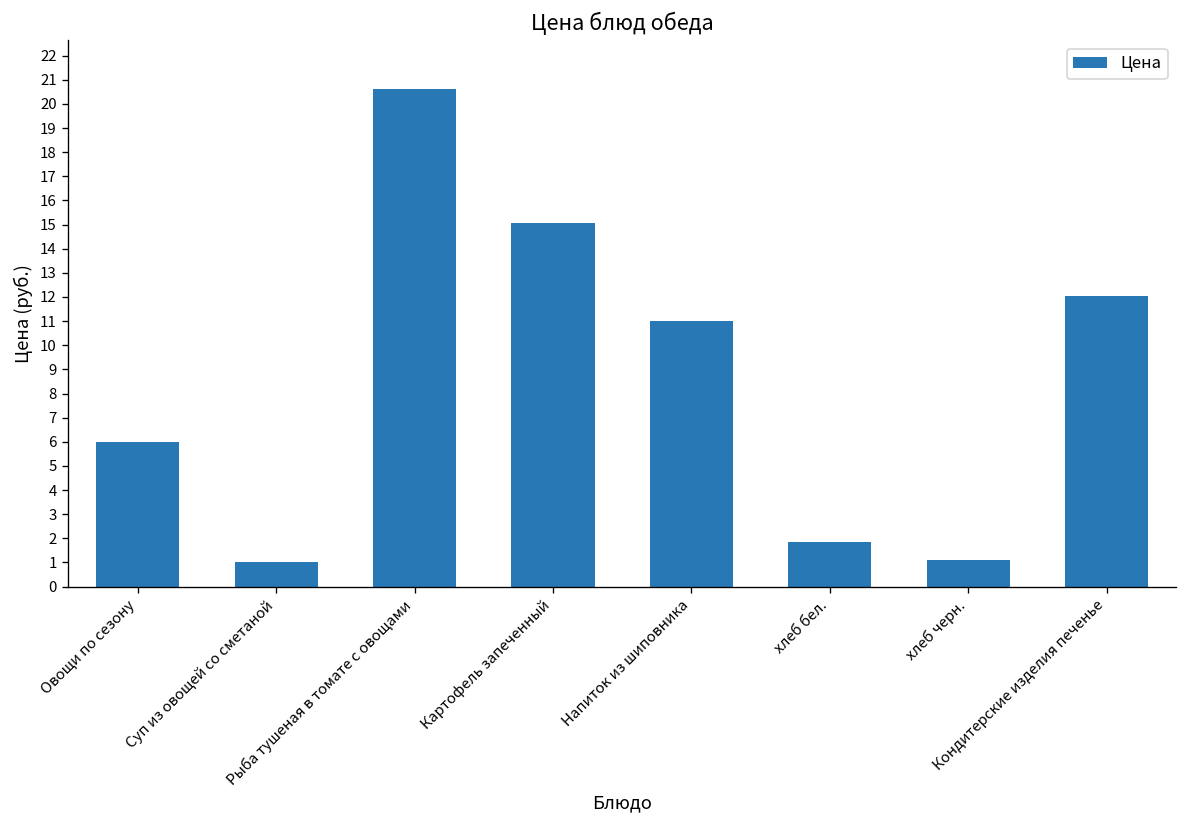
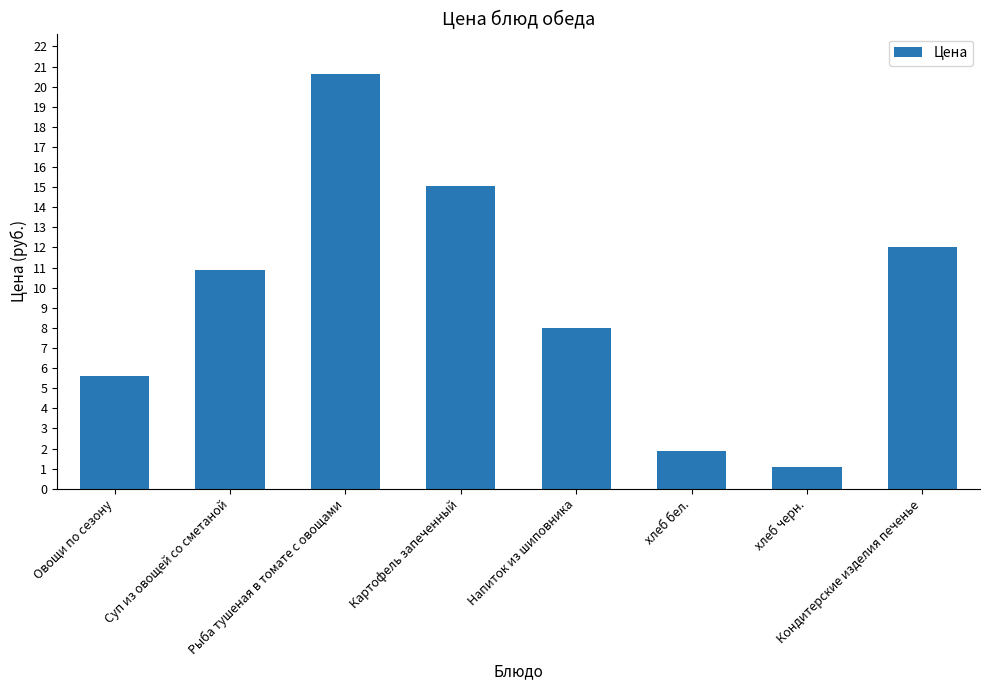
Овощи по сезону: 6.0 -> 5.6
Суп из овощей со сметаной: 1.0 -> 10.9
Напиток из шиповника: 11 -> 8
